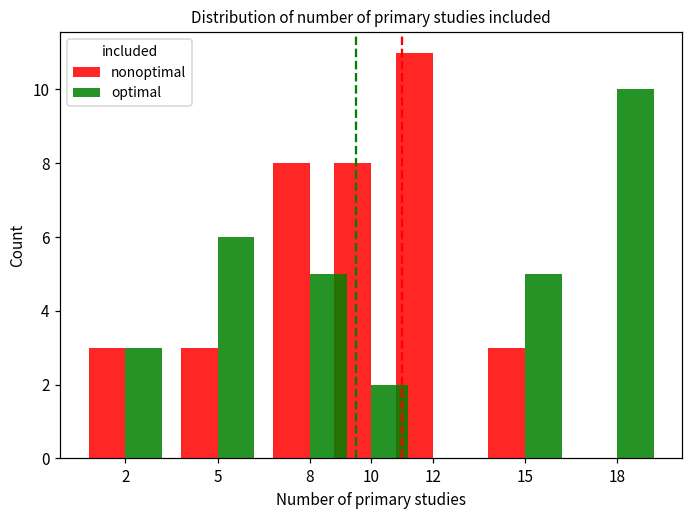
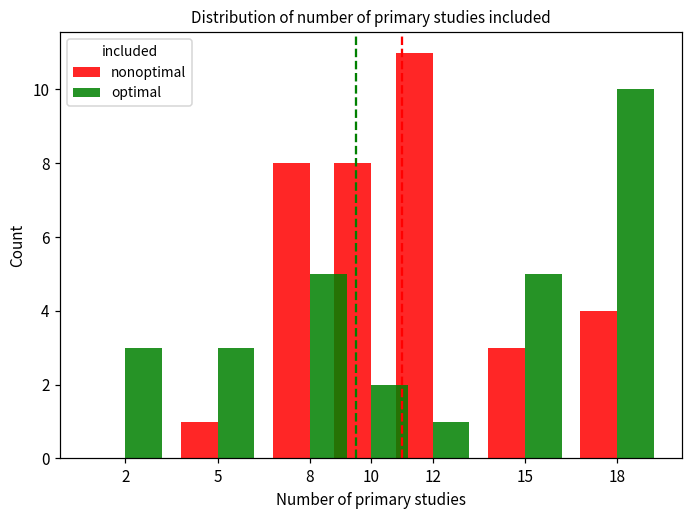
nonoptimal, 2: 3 -> 0
nonoptimal, 5: 3 -> 1
optimal, 5: 6 -> 3
optimal, 12: 0 -> 1
nonoptimal, 18: 0 -> 4
